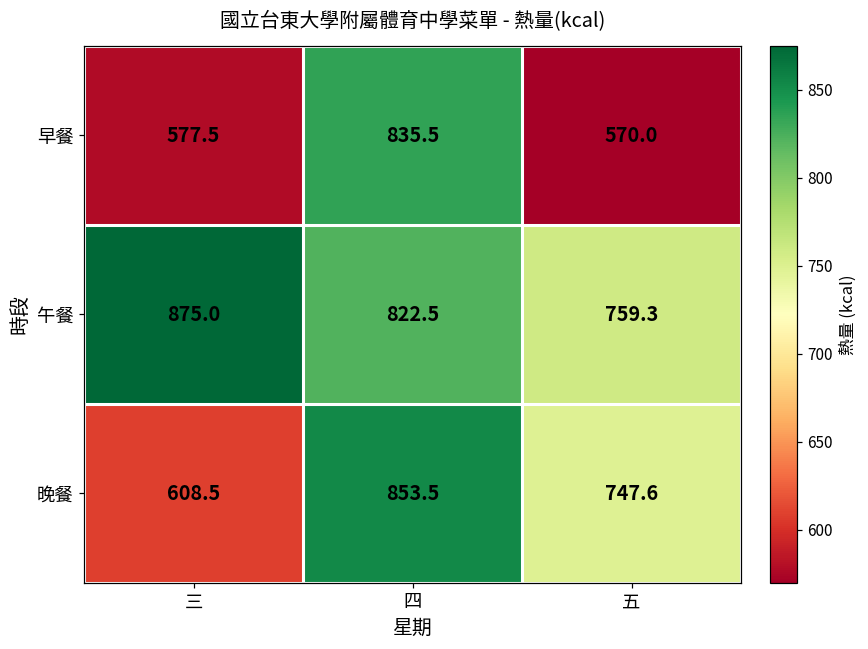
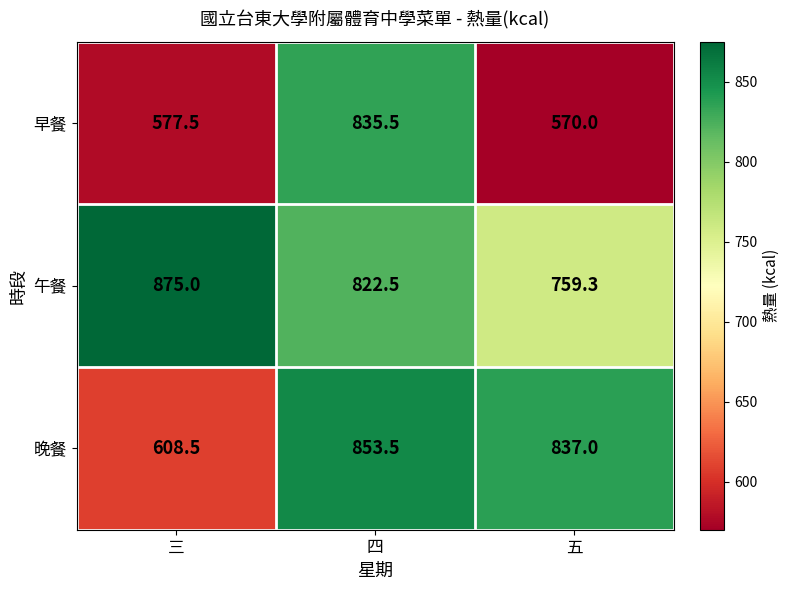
晚餐, 五: 747.6 -> 837.0
